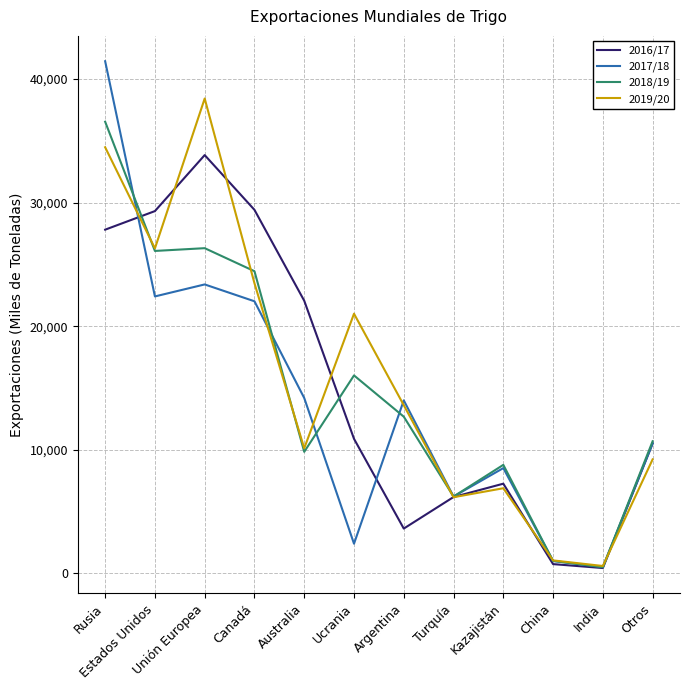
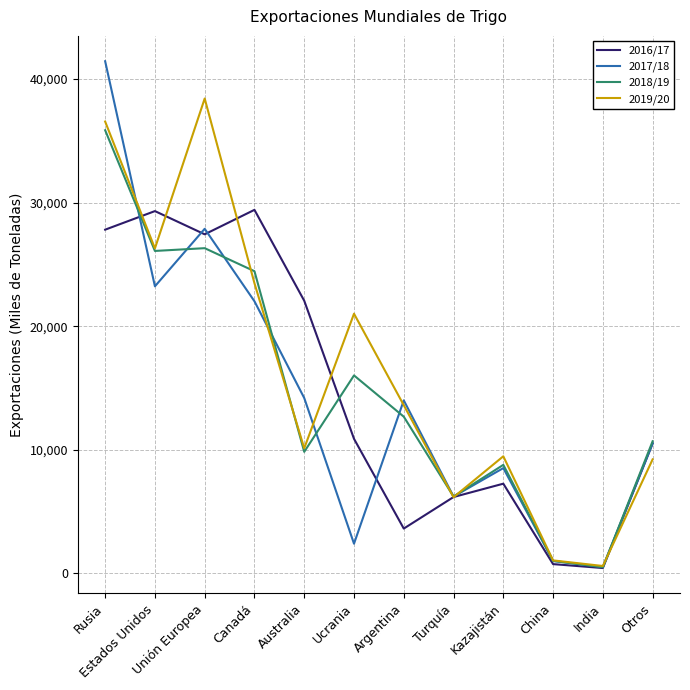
2018/19, Rusia: 36,600 -> 35,900
2019/20, Rusia: 34,500 -> 36,600
2017/18, Estados Unidos: 22,400 -> 23,200
2016/17, Unión Europea: 33,900 -> 27,400
2017/18, Unión Europea: 23,400 -> 27,900
2019/20, Kazajistán: 6,900 -> 9,500
